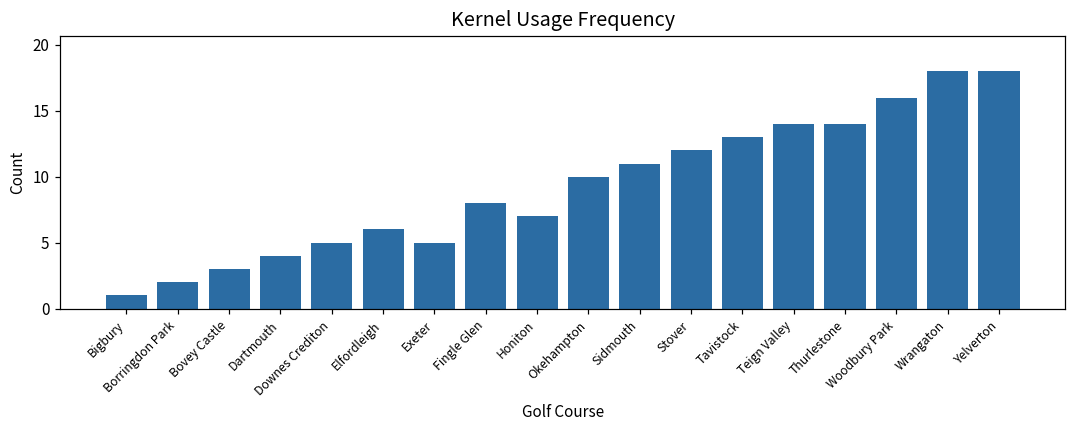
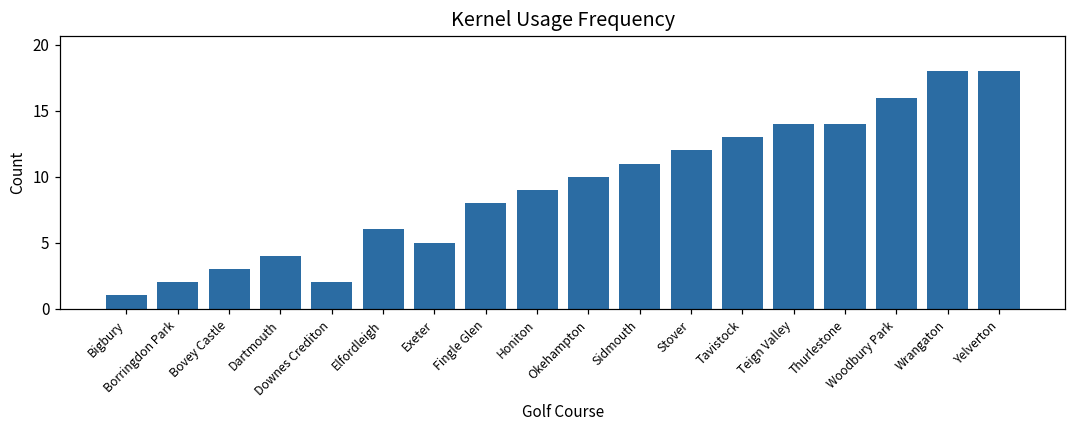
Downes Crediton: 5 -> 2
Honiton: 7 -> 9
